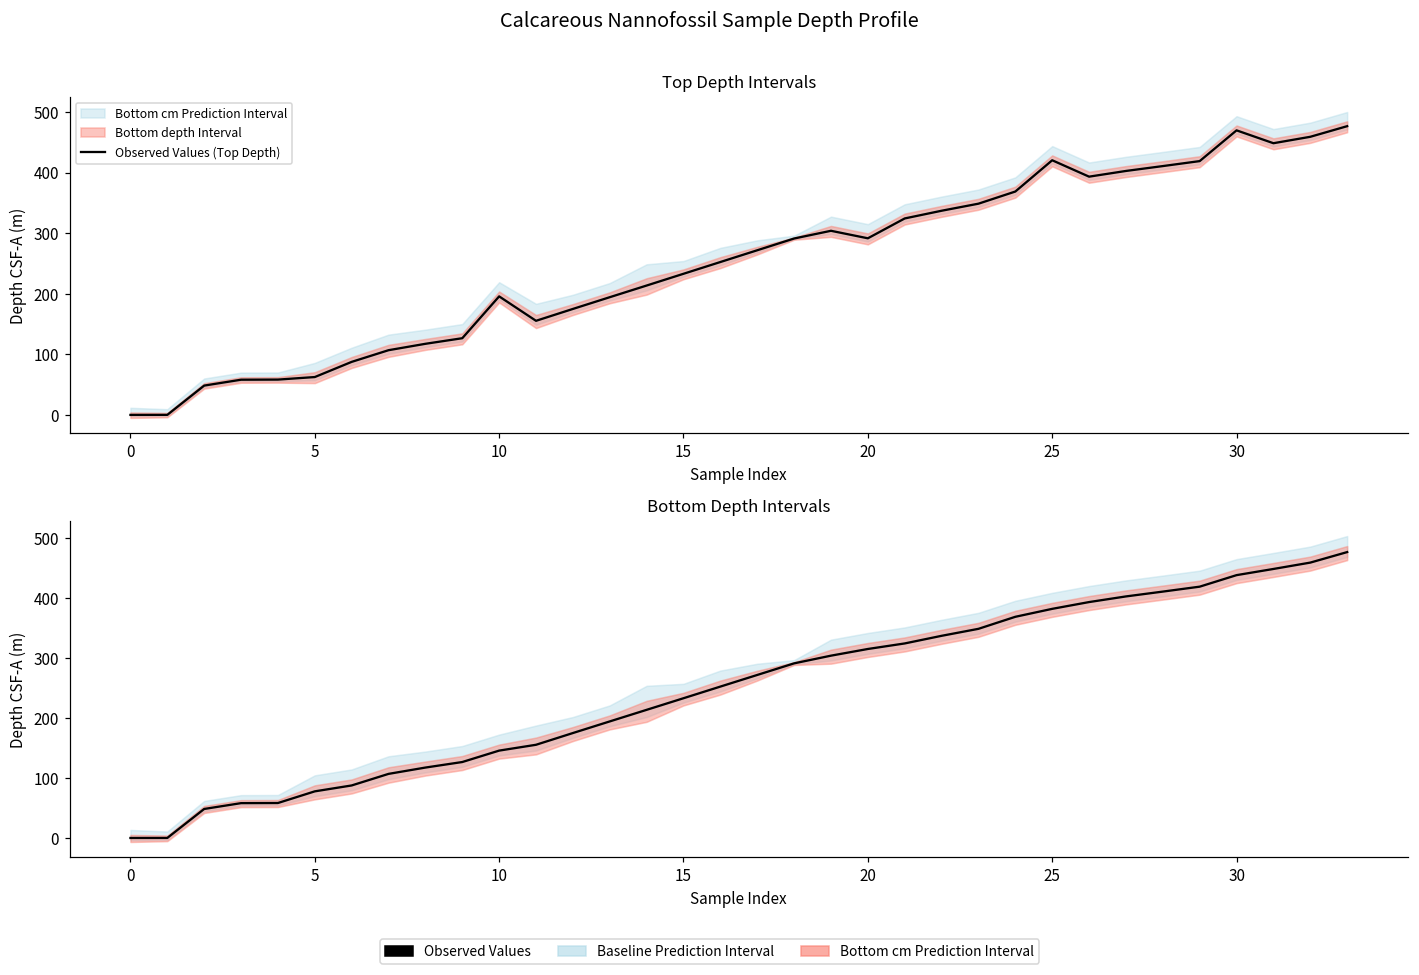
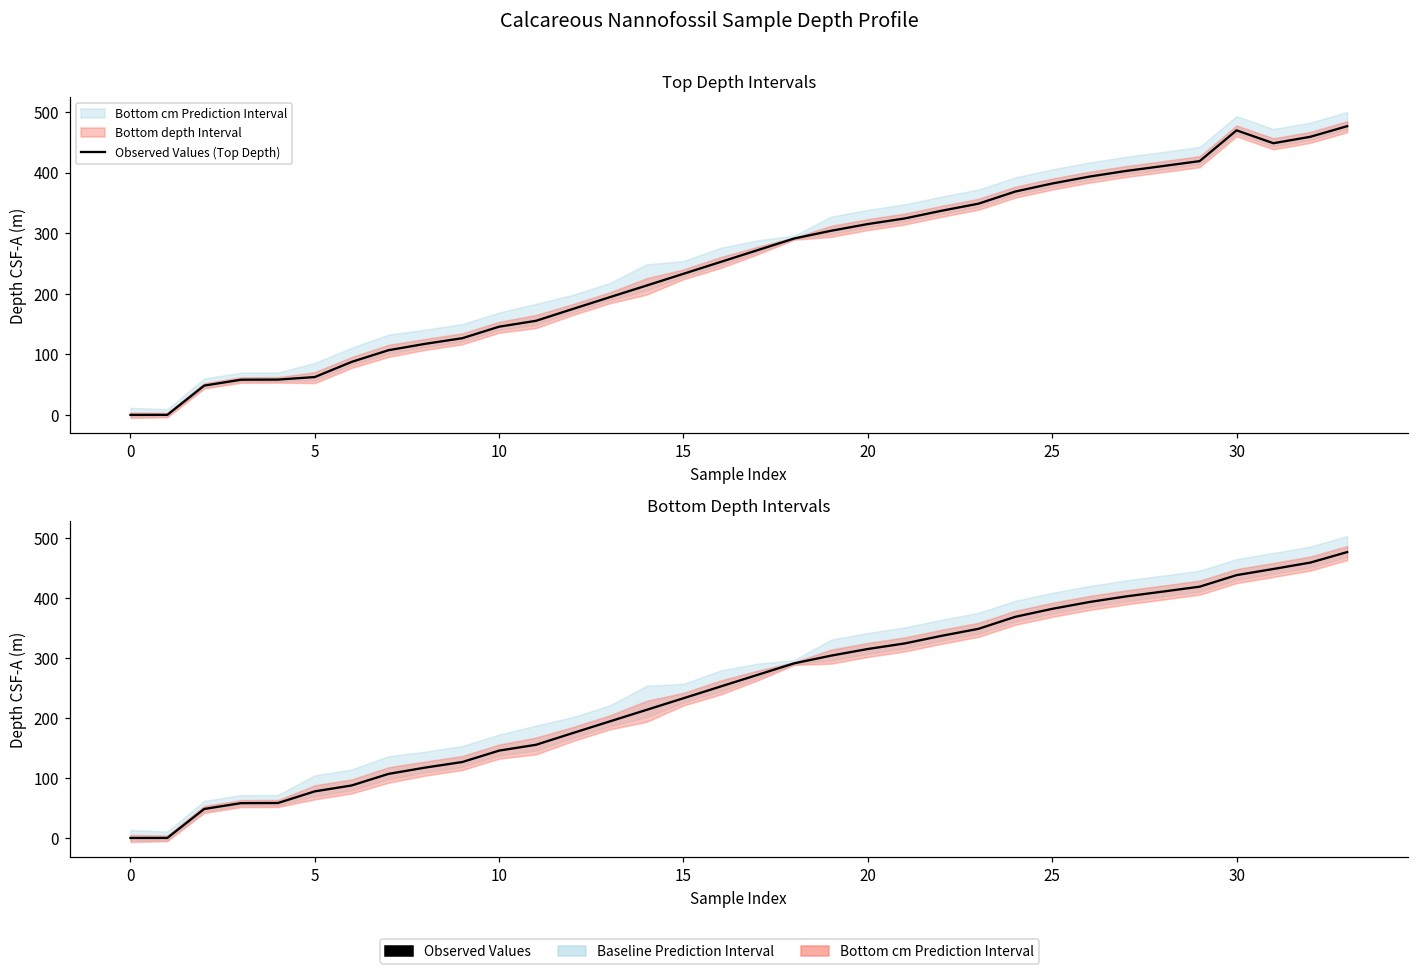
Top Depth Intervals, Observed Values (Top Depth), 10: 200 -> 150
Top Depth Intervals, Observed Values (Top Depth), 20: 290 -> 320
Top Depth Intervals, Observed Values (Top Depth), 25: 420 -> 380
